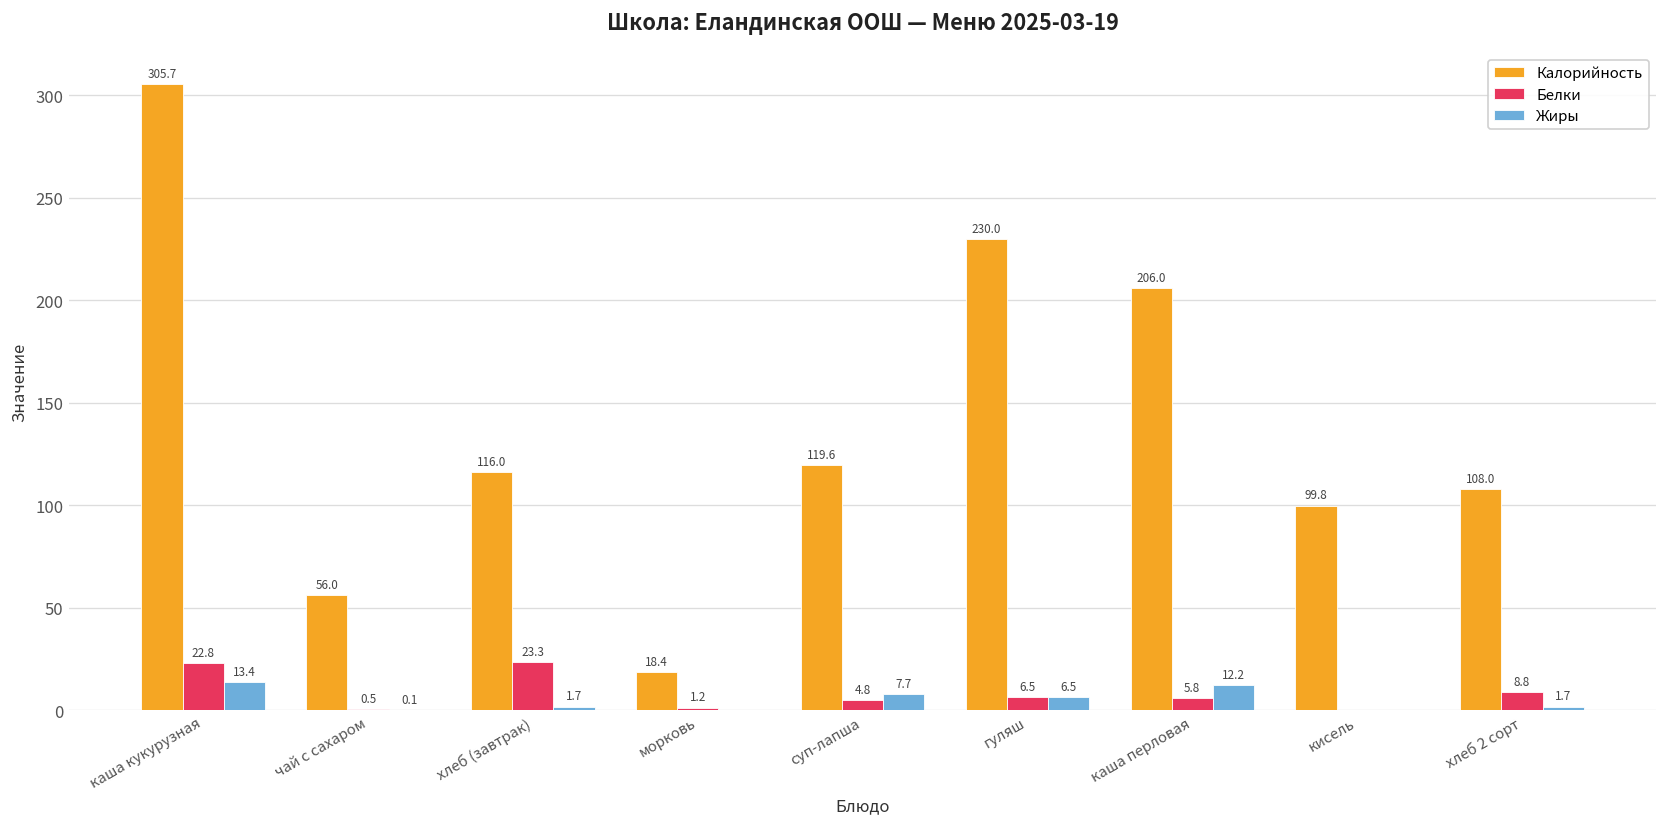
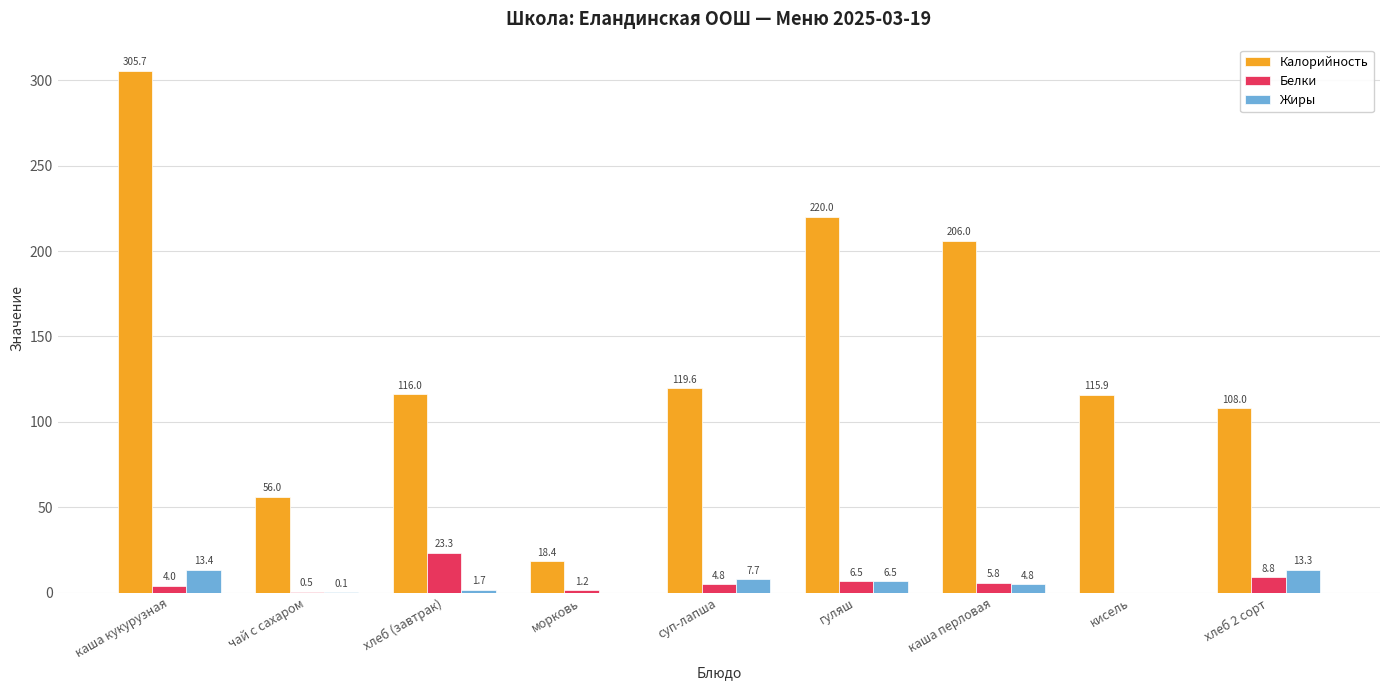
Белки, каша кукурузная: 22.8 -> 4.0
Калорийность, гуляш: 230.0 -> 220.0
Жиры, каша перловая: 12.2 -> 4.8
Калорийность, кисель: 99.8 -> 115.9
Жиры, хлеб 2 сорт: 1.7 -> 13.3
